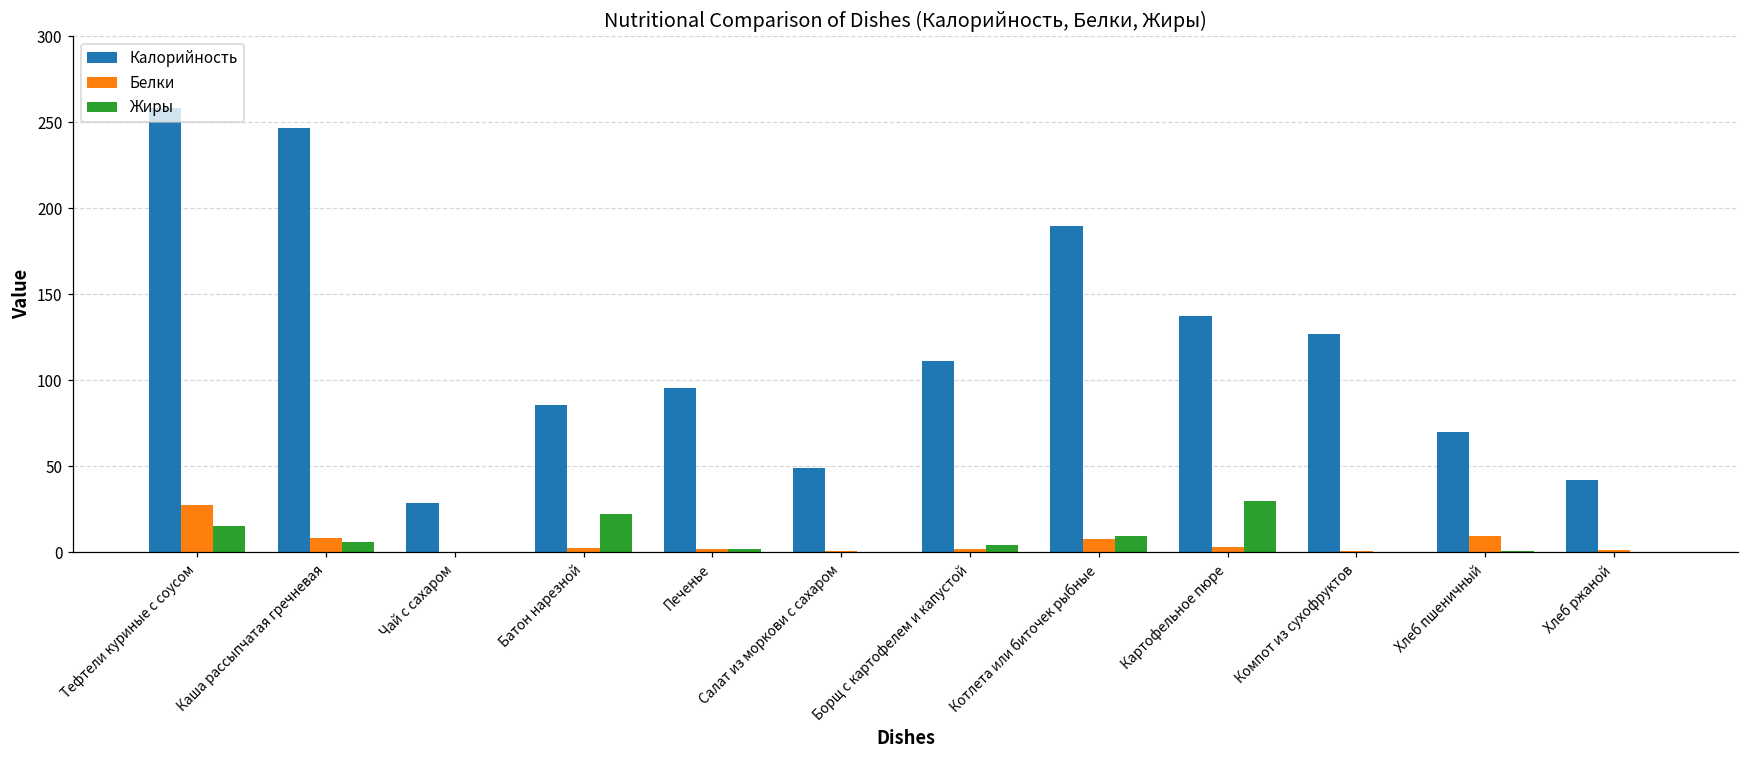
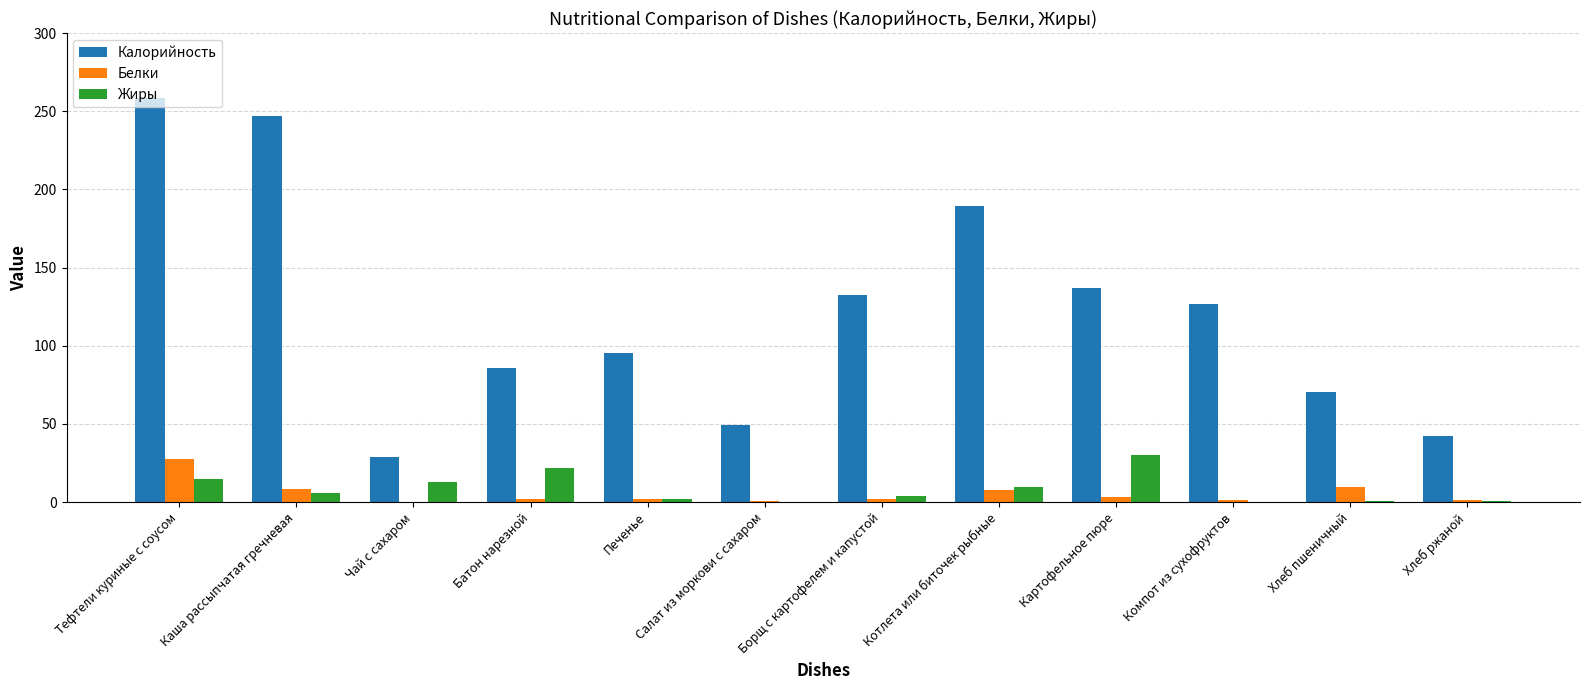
Жиры, Чай с сахаром: 0 -> 13
Калорийность, Борщ с картофелем и капустой: 111 -> 132
